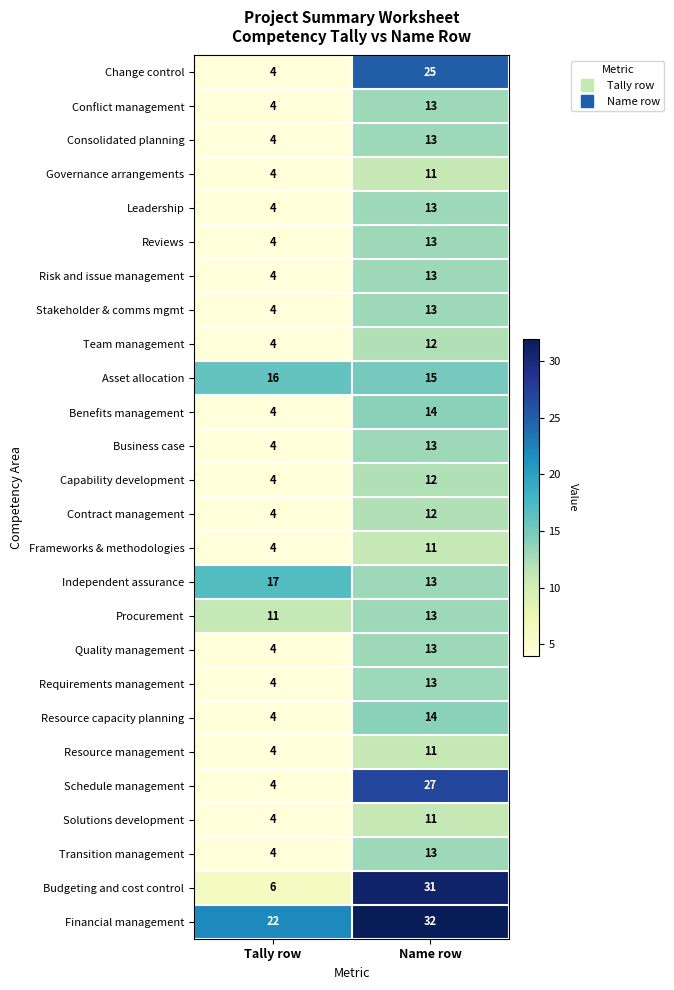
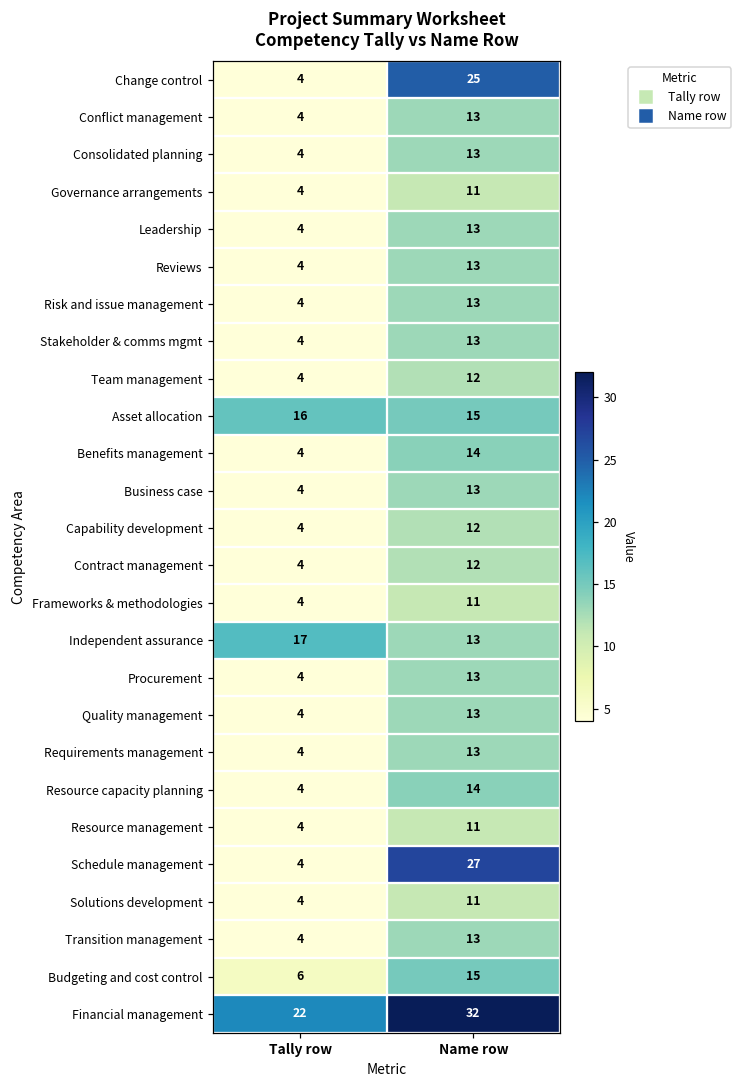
Procurement, Tally row: 11 -> 4
Budgeting and cost control, Name row: 31 -> 15
